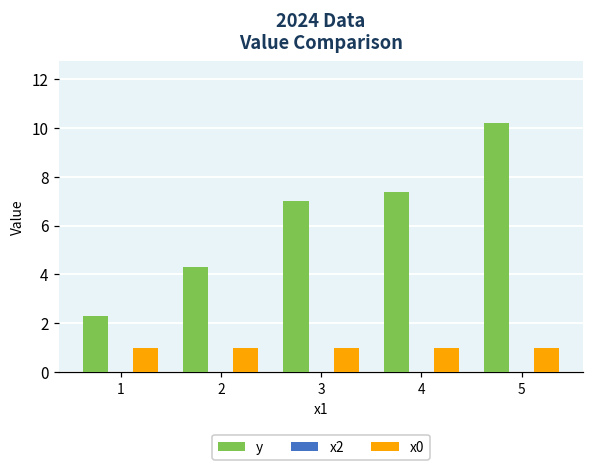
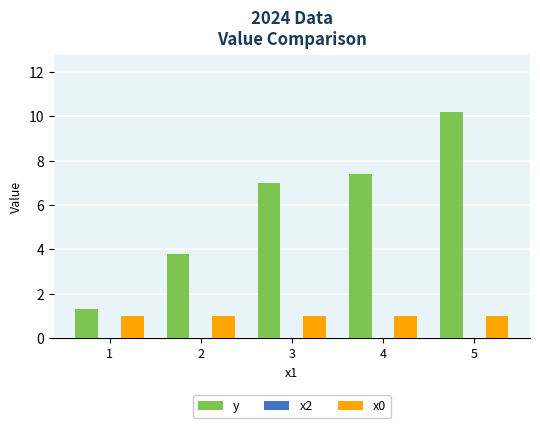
y, 1: 2.3 -> 1.3
y, 2: 4.3 -> 3.8
